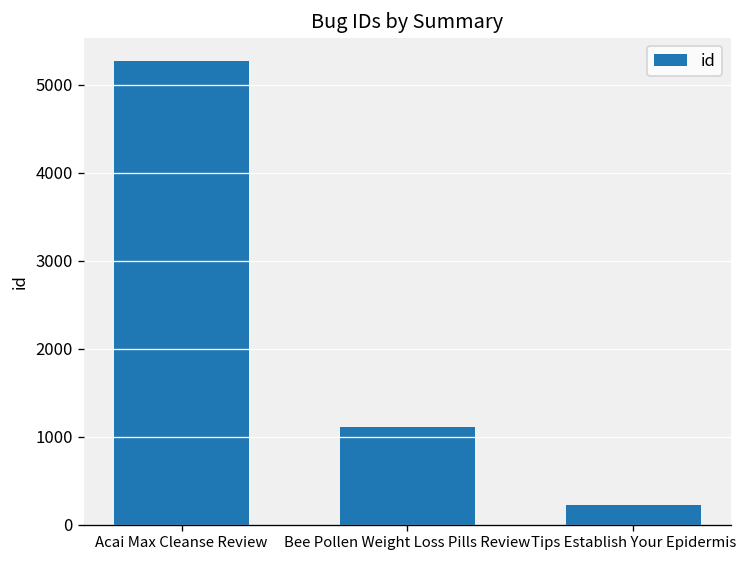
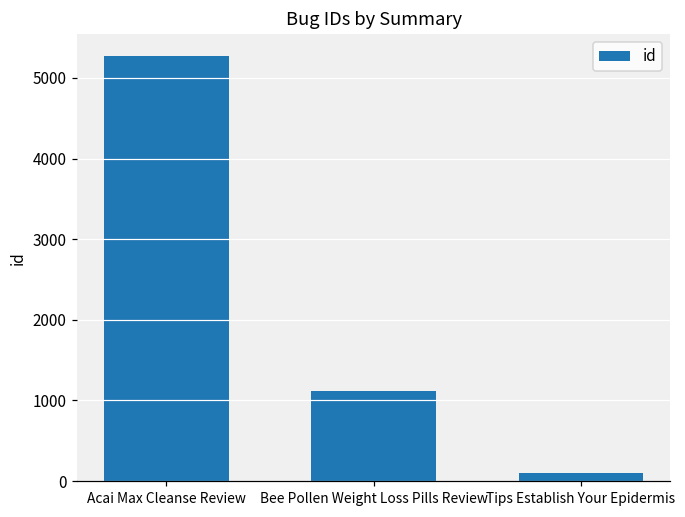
Tips Establish Your Epidermis: 200 -> 100
